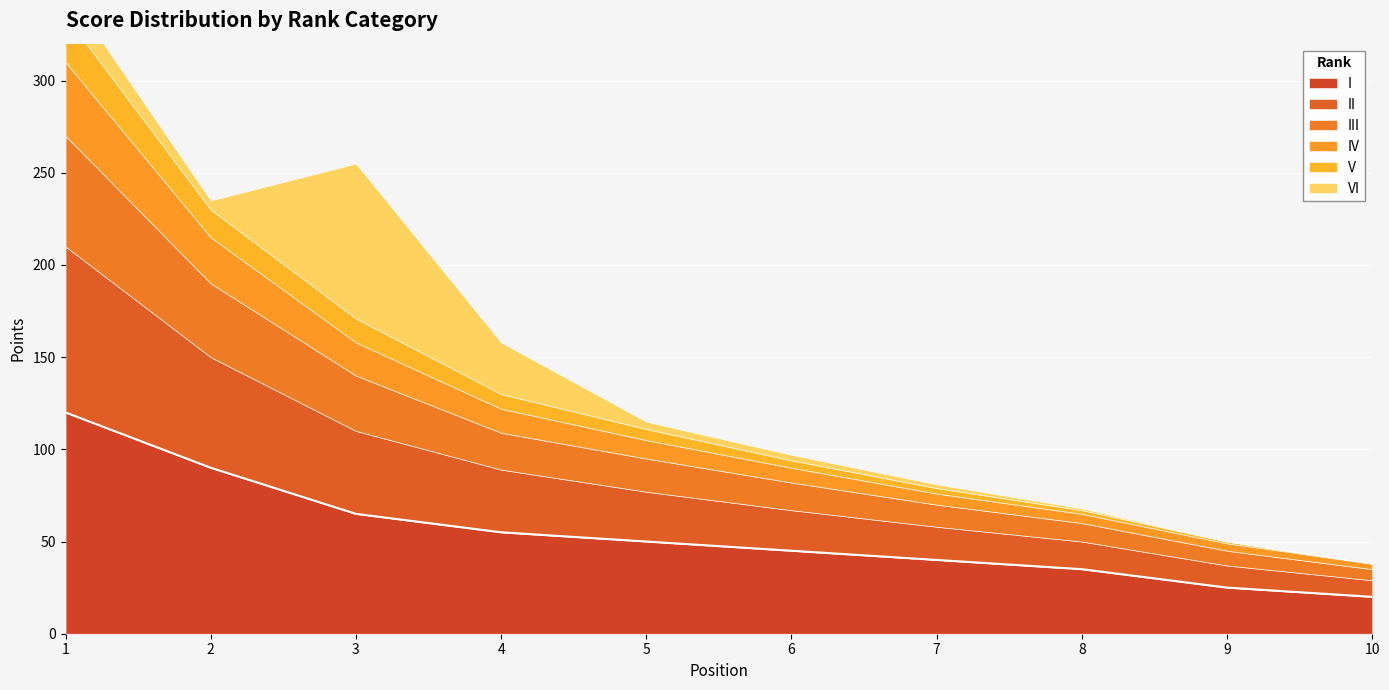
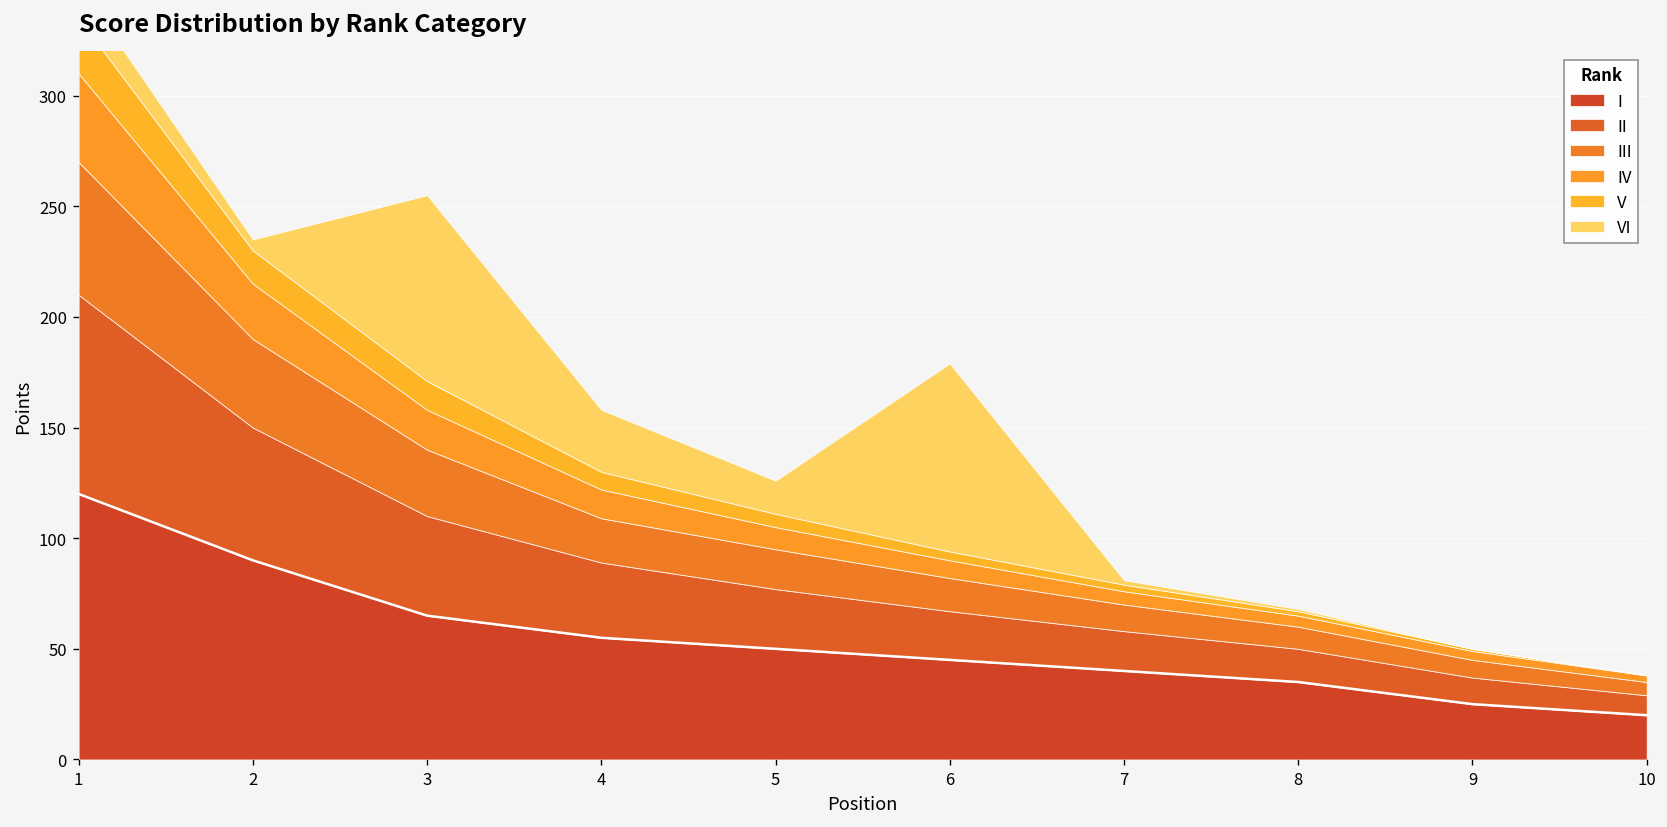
VI, 5: 4 -> 15
VI, 6: 3 -> 85
